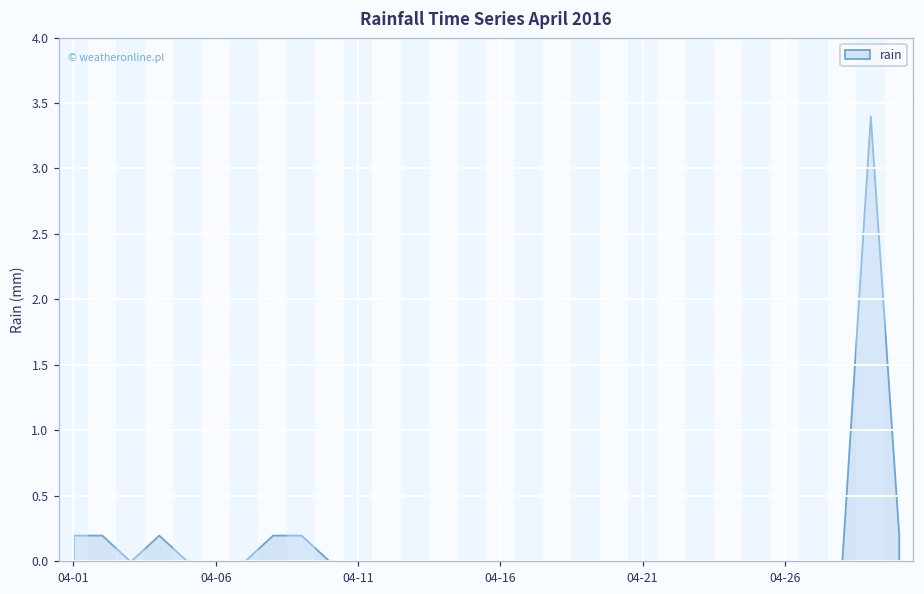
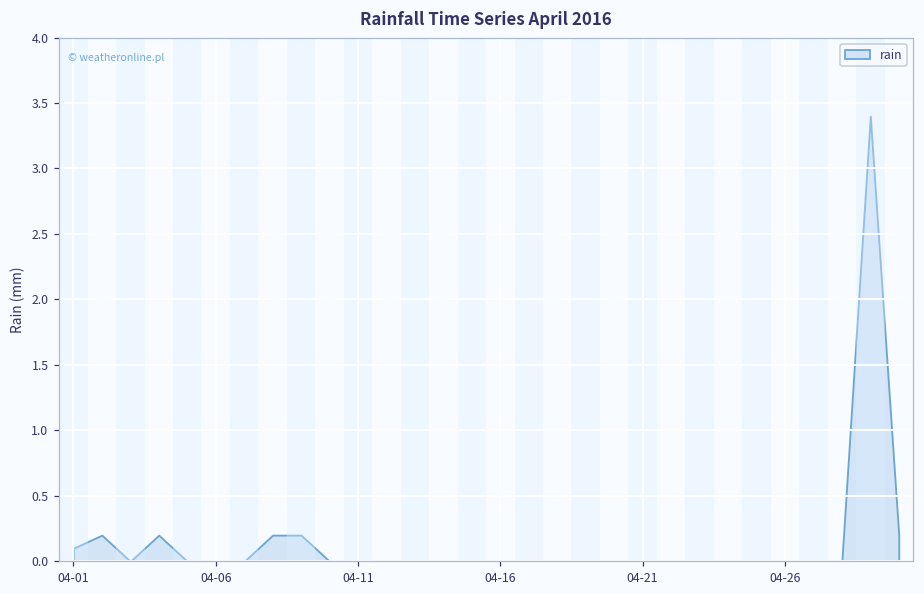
04-01: 0.2 -> 0.1
